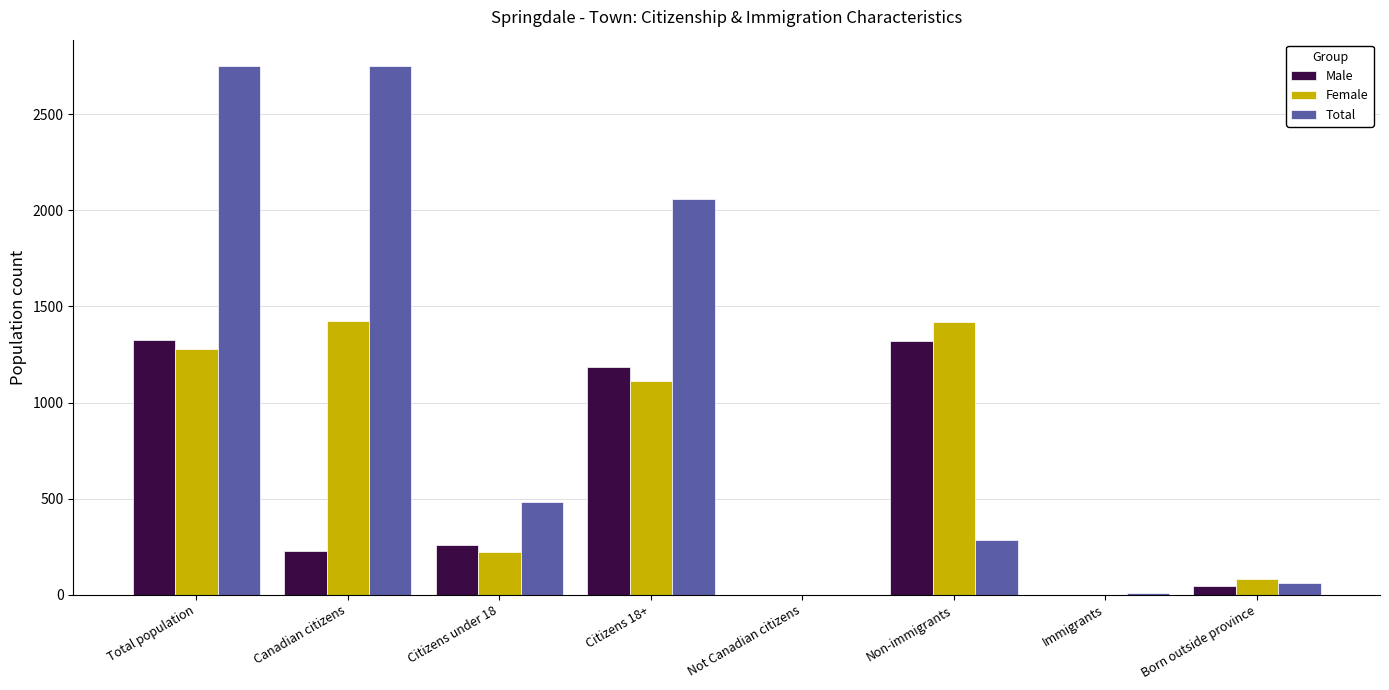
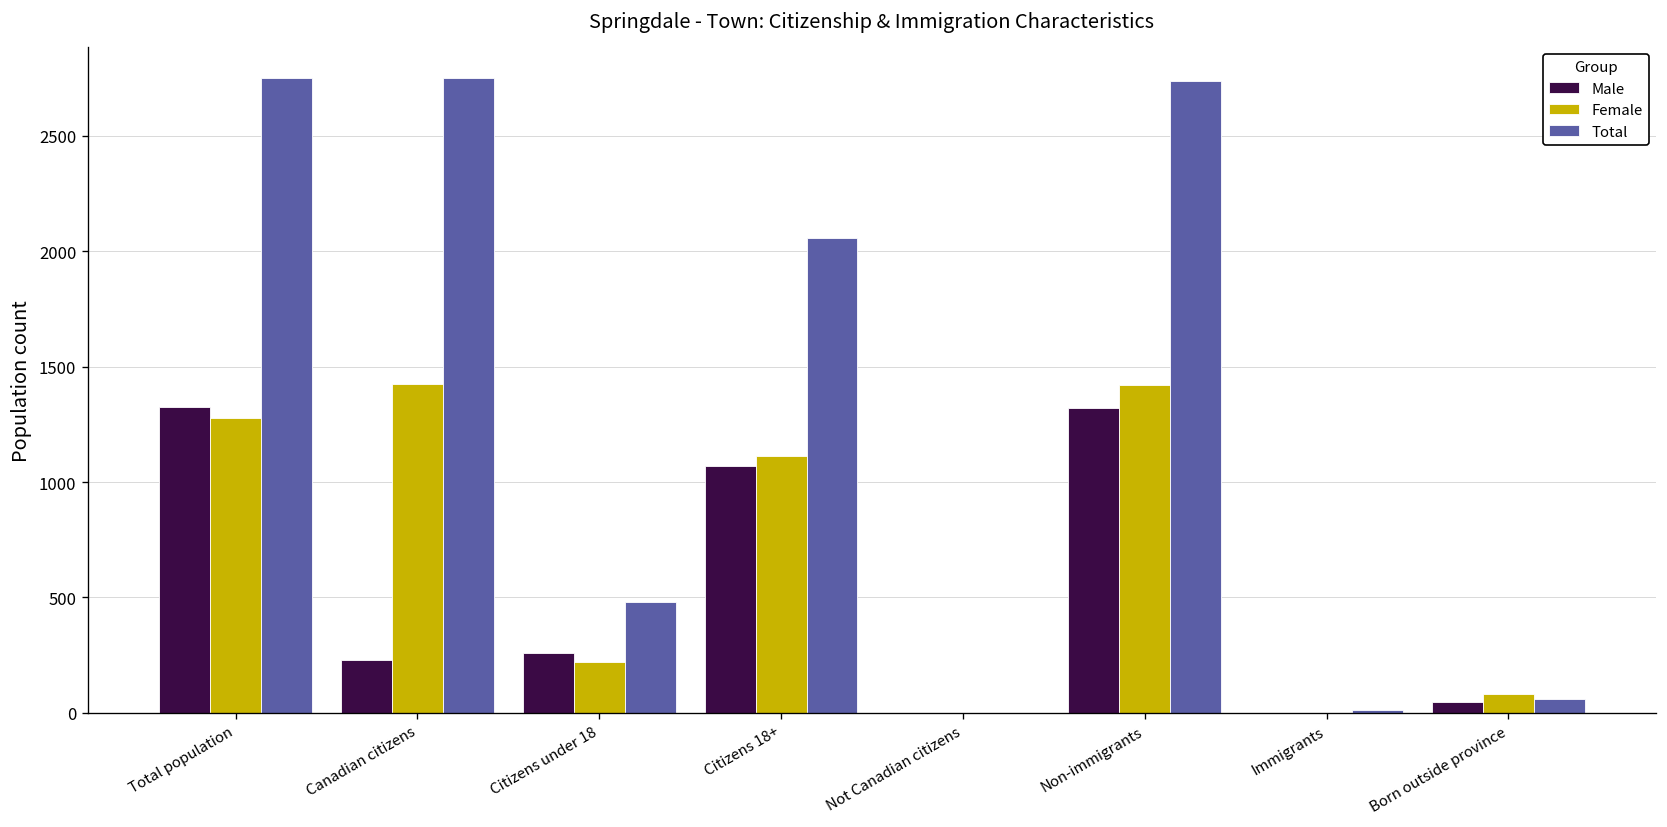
Male, Citizens 18+: 1190 -> 1070
Total, Non-immigrants: 290 -> 2740
